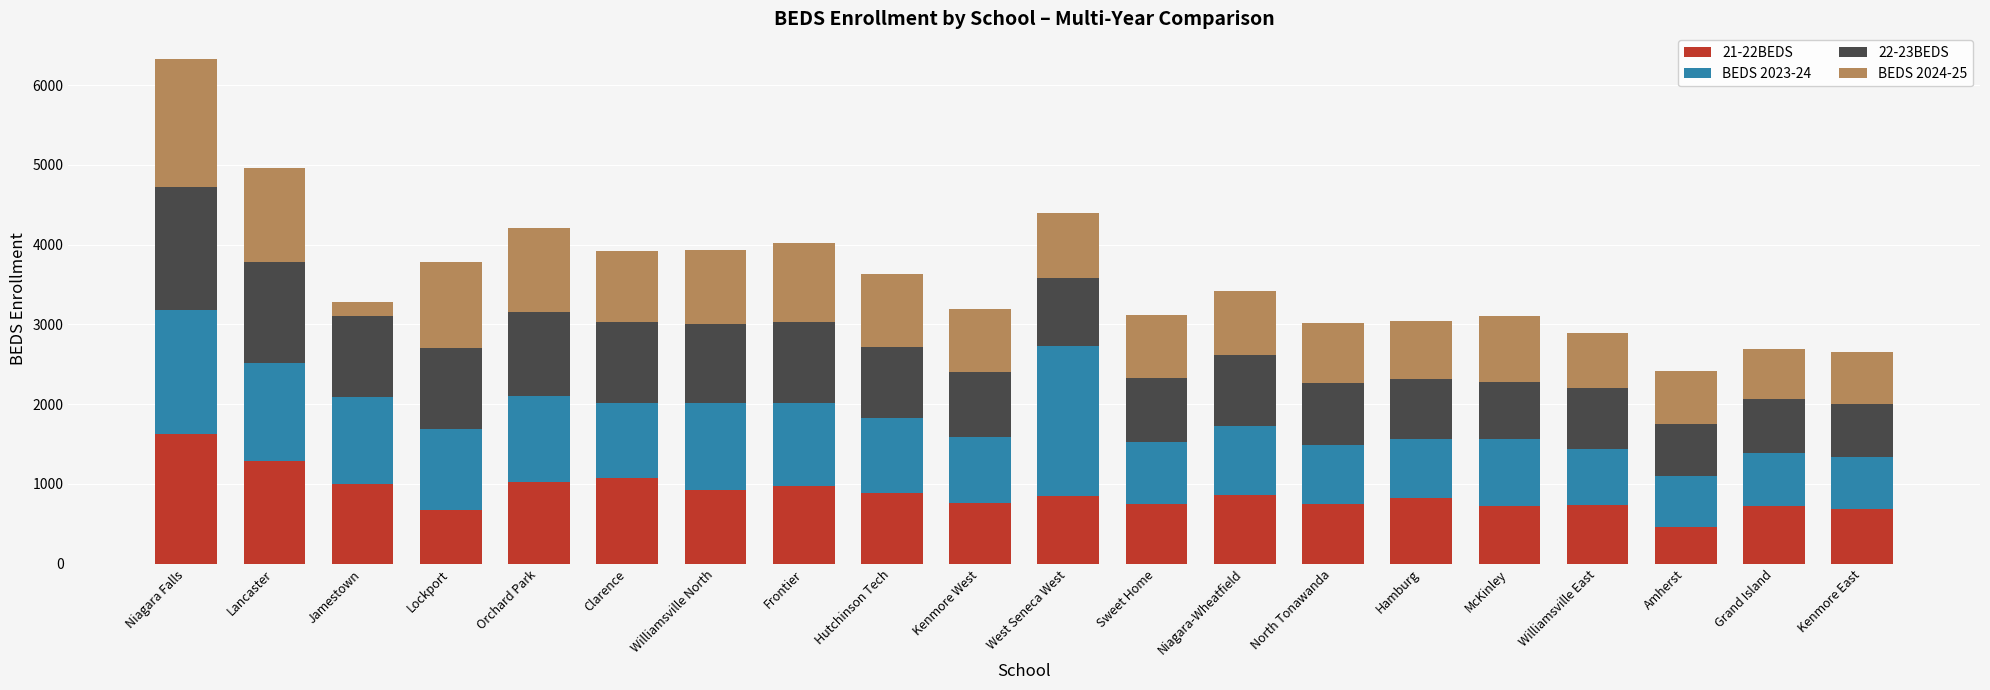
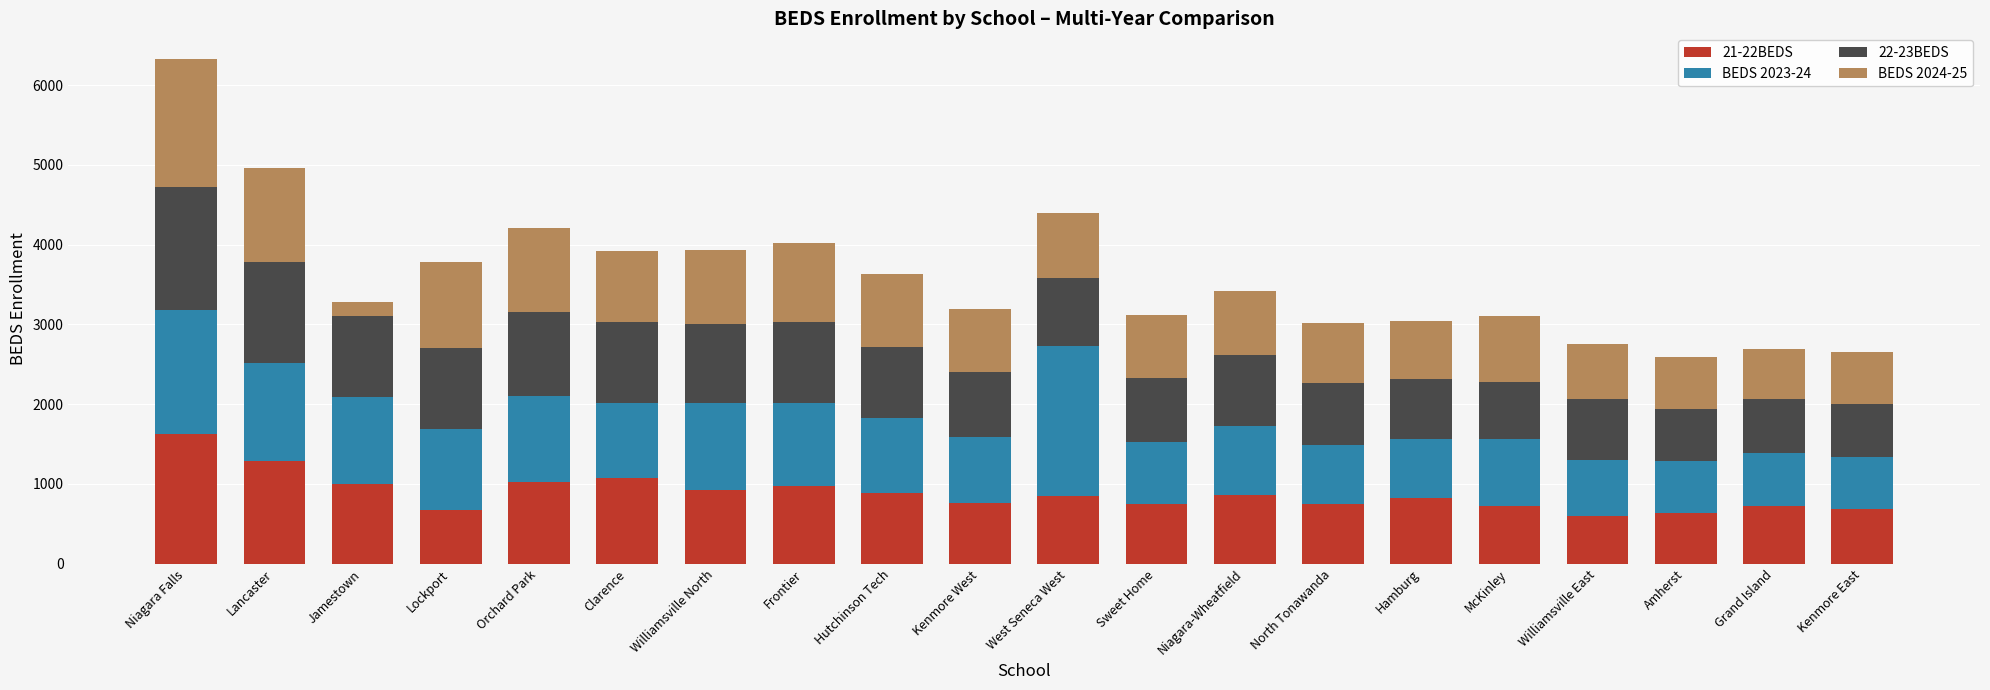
21-22BEDS, Williamsville East: 700 -> 600
21-22BEDS, Amherst: 500 -> 600
